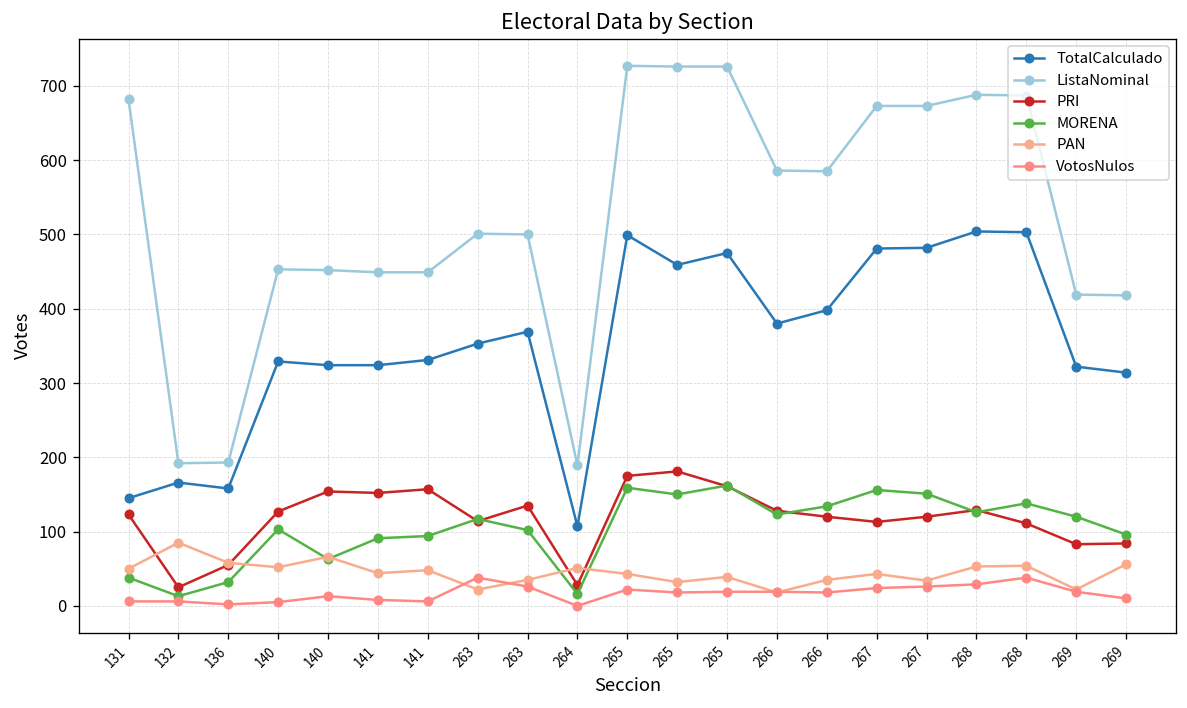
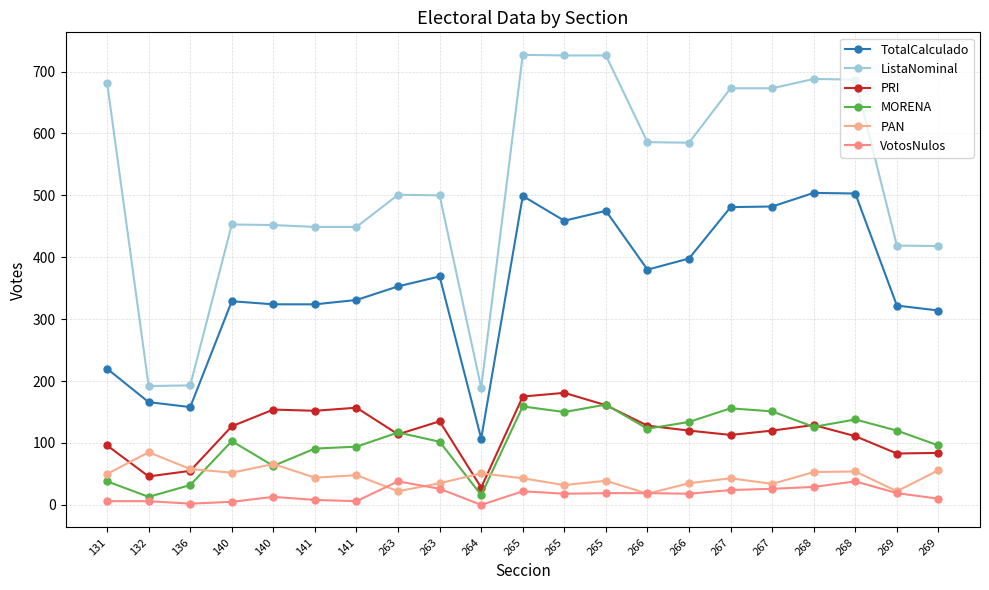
TotalCalculado, 131: 150 -> 220
PRI, 131: 120 -> 100
PRI, 132: 30 -> 50
